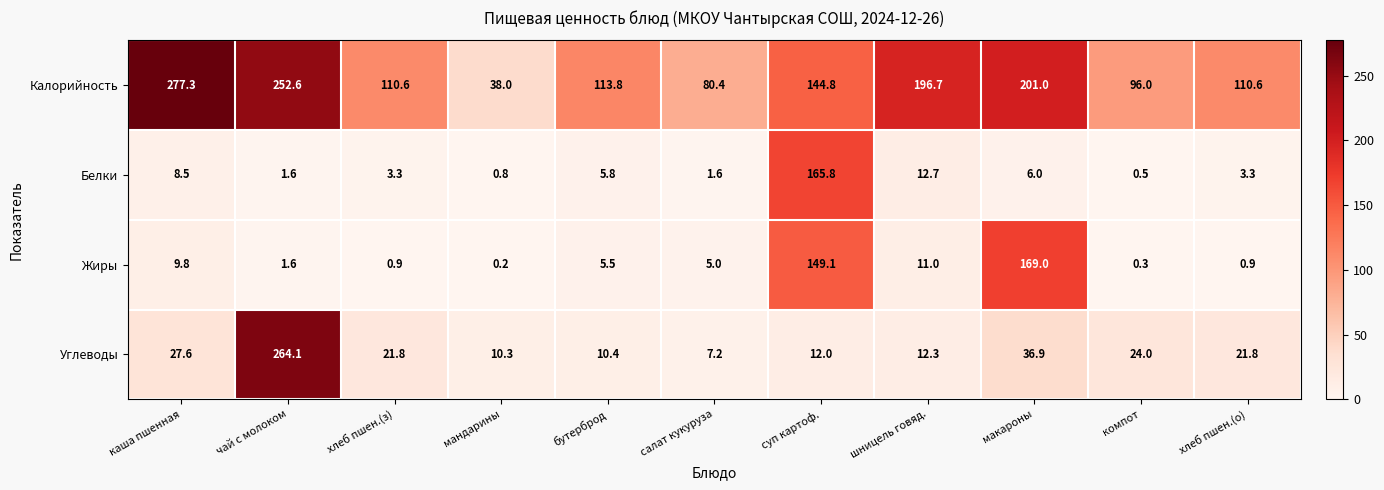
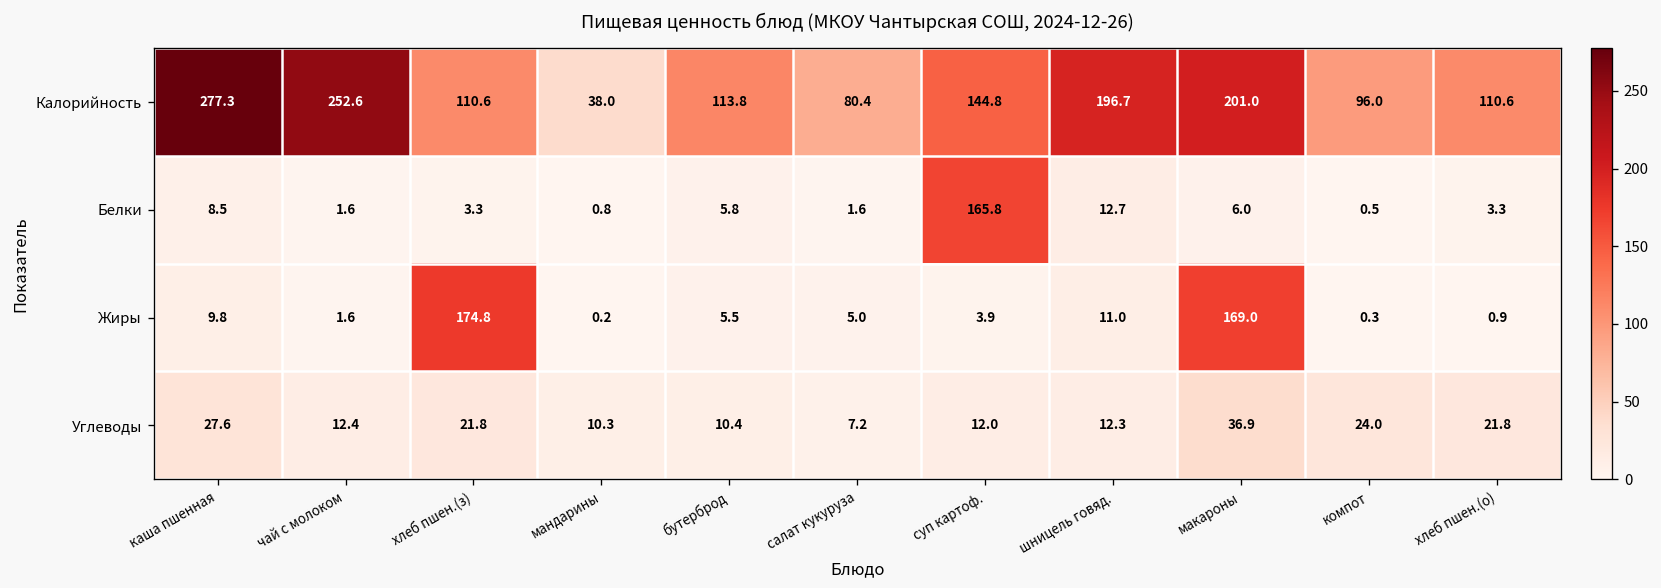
Жиры, хлеб пшен.(з): 0.9 -> 174.8
Жиры, суп картоф.: 149.1 -> 3.9
Углеводы, чай с молоком: 264.1 -> 12.4
